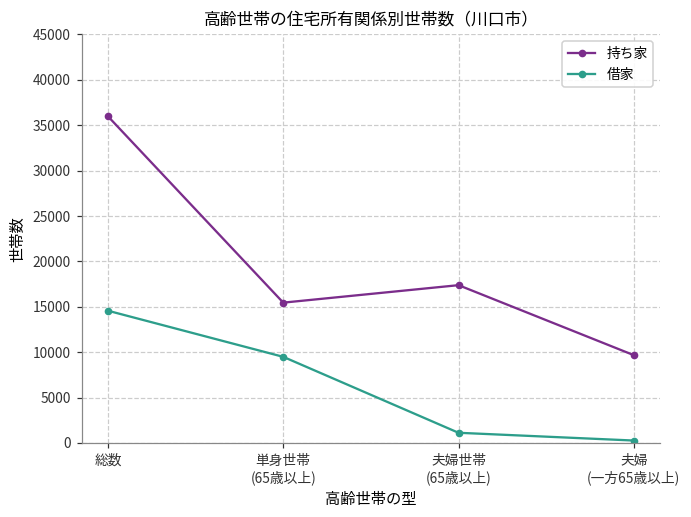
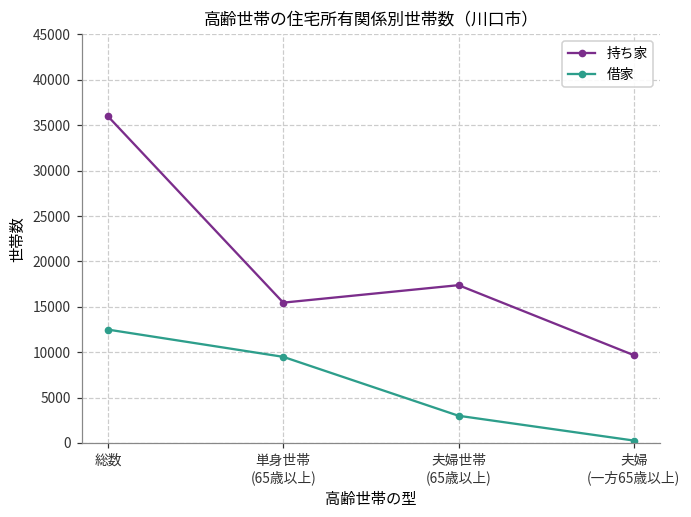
借家, 総数: 15000 -> 12000
借家, 夫婦世帯 (65歳以上): 1000 -> 3000
